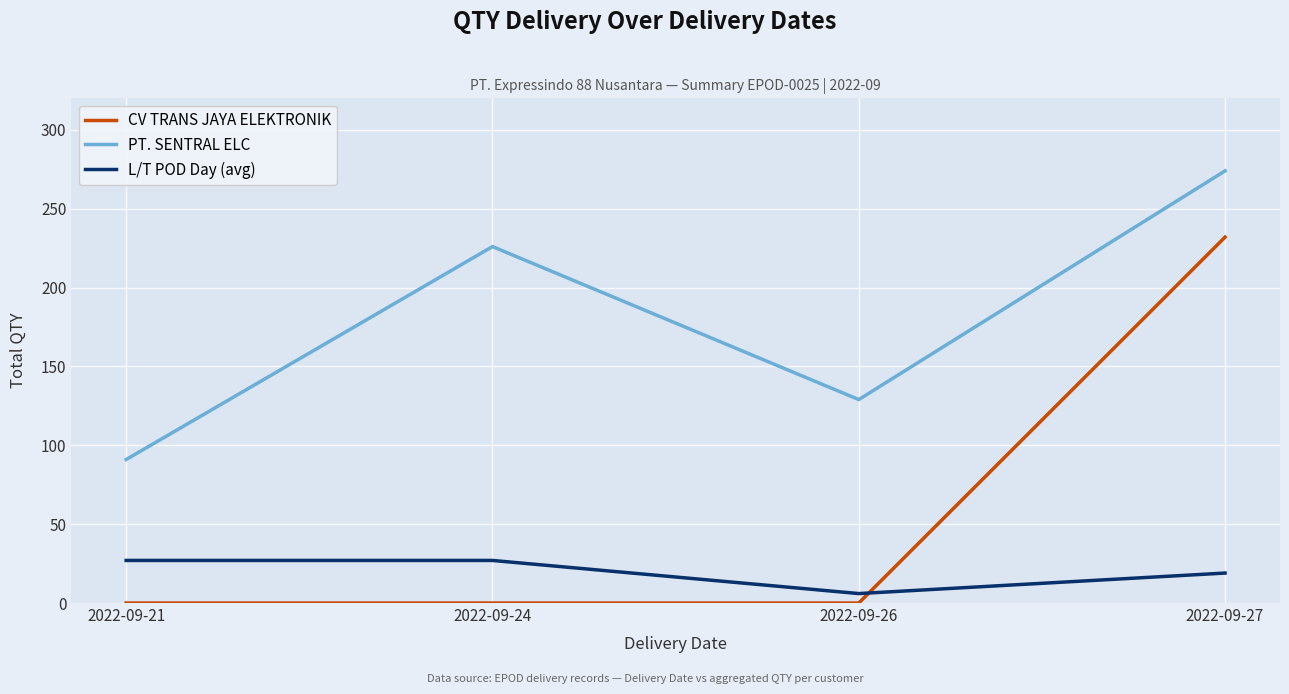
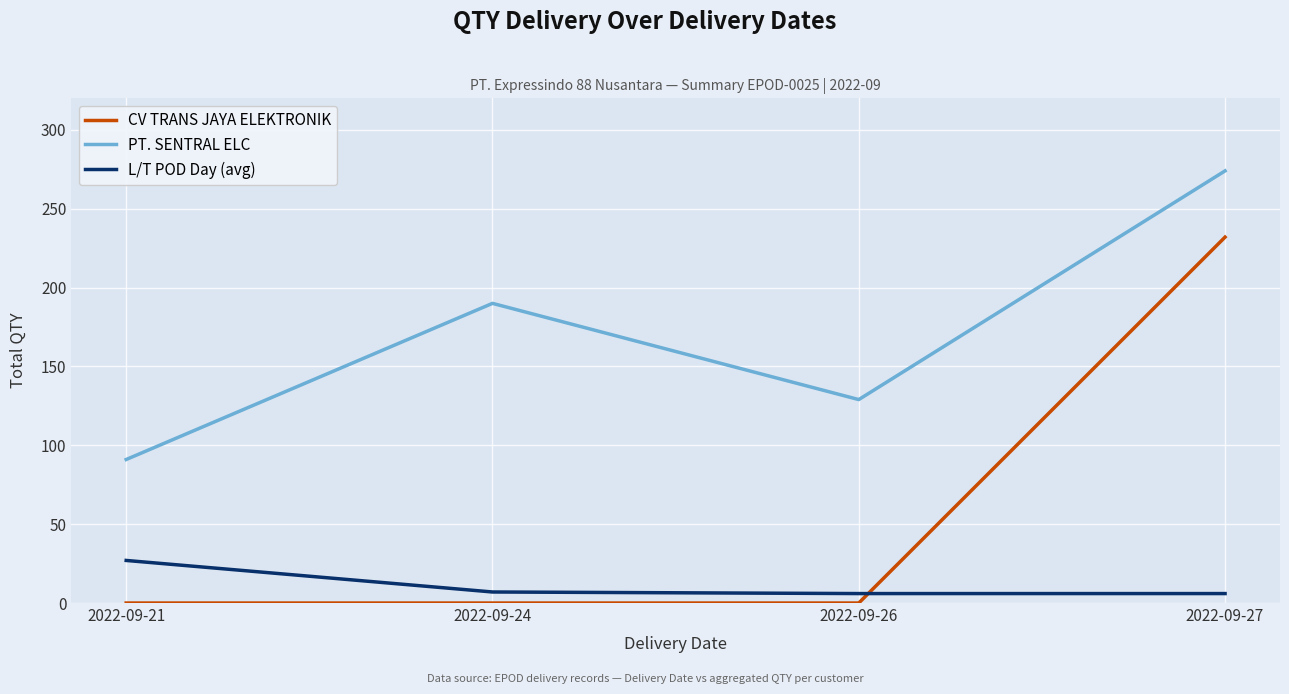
PT. SENTRAL ELC, 2022-09-24: 226 -> 190
L/T POD Day (avg), 2022-09-24: 27 -> 7
L/T POD Day (avg), 2022-09-27: 19 -> 6
